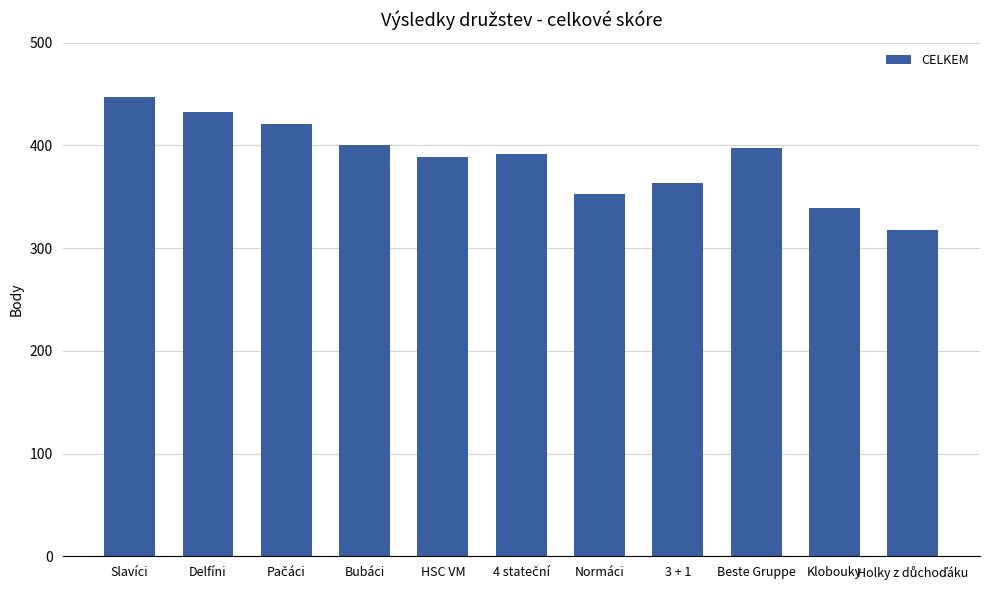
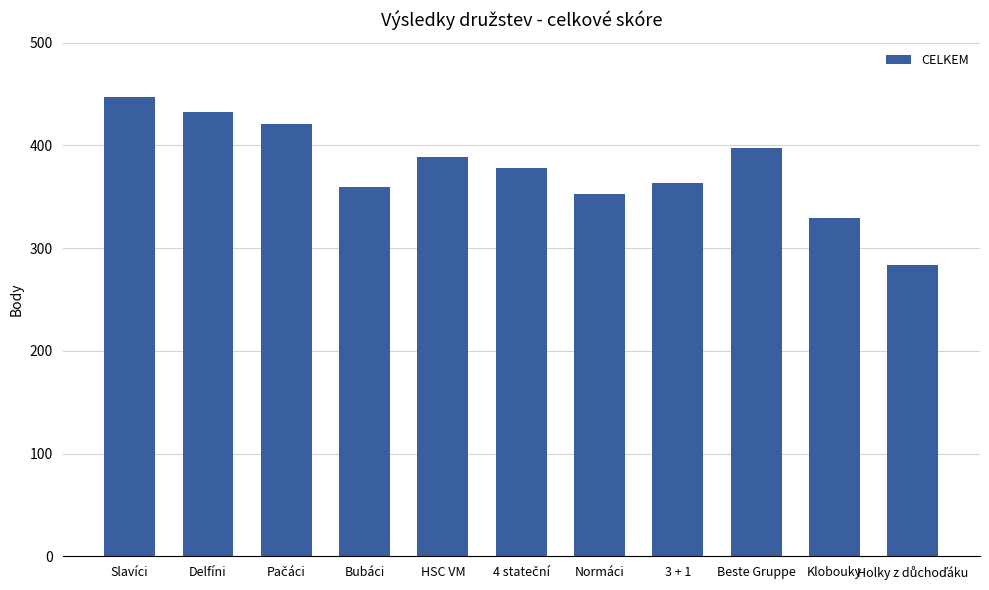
Bubáci: 400 -> 359
4 stateční: 392 -> 378
Klobouky: 339 -> 329
Holky z důchoďáku: 318 -> 284
